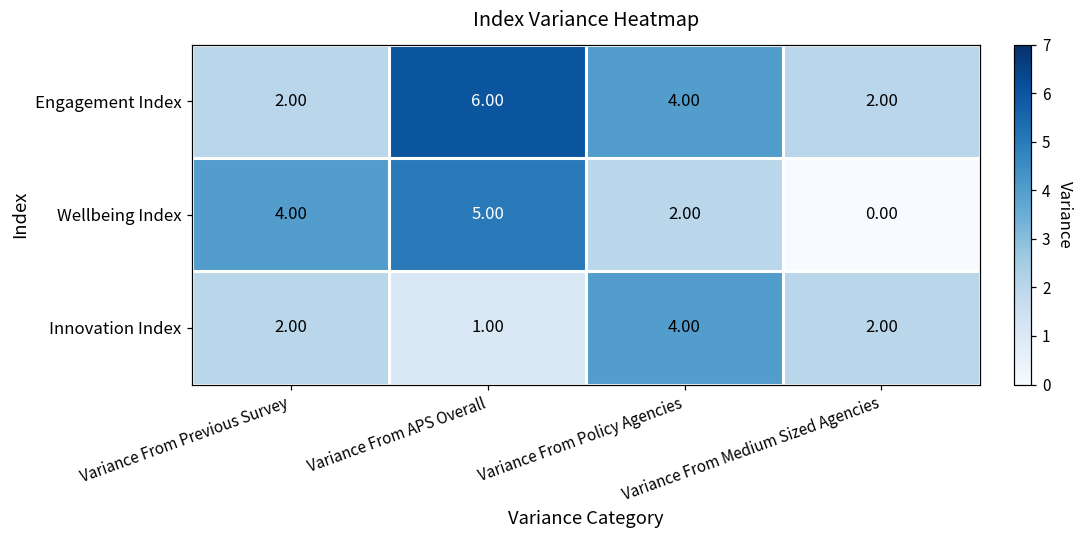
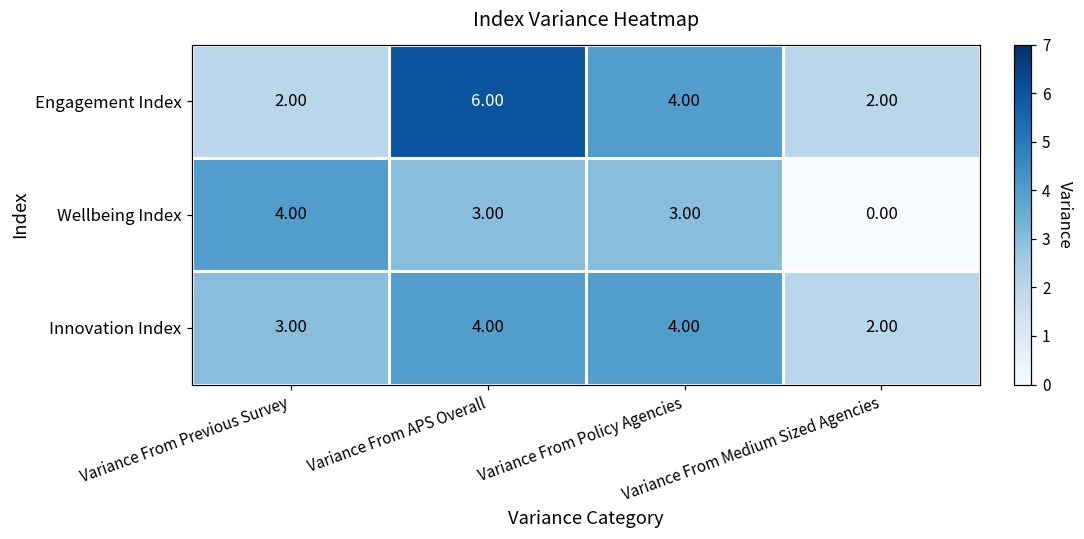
Wellbeing Index, Variance From APS Overall: 5.00 -> 3.00
Wellbeing Index, Variance From Policy Agencies: 2.00 -> 3.00
Innovation Index, Variance From Previous Survey: 2.00 -> 3.00
Innovation Index, Variance From APS Overall: 1.00 -> 4.00
